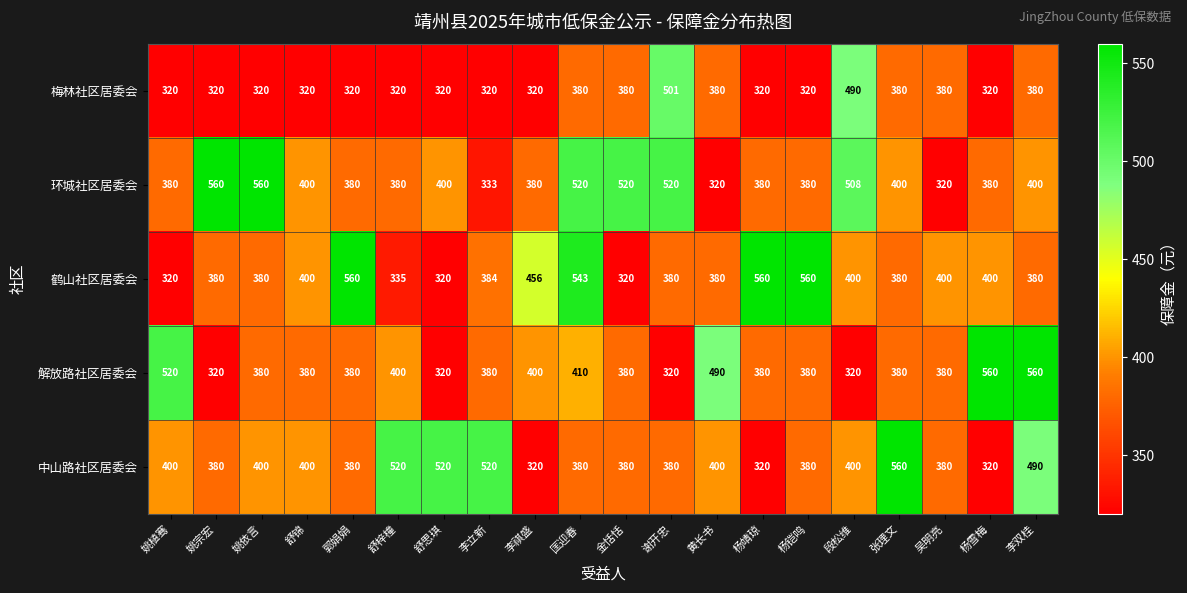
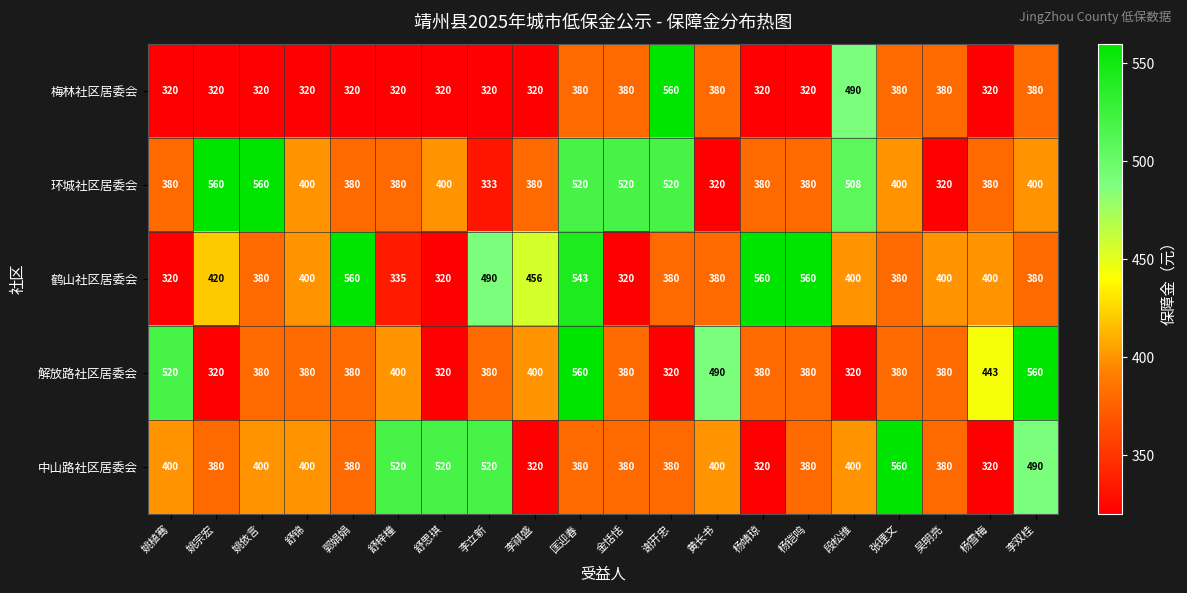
梅林社区居委会, 谢开忠: 501 -> 560
鹤山社区居委会, 姚宗宏: 380 -> 420
鹤山社区居委会, 李立新: 384 -> 490
解放路社区居委会, 匡迎春: 410 -> 560
解放路社区居委会, 杨雪梅: 560 -> 443
